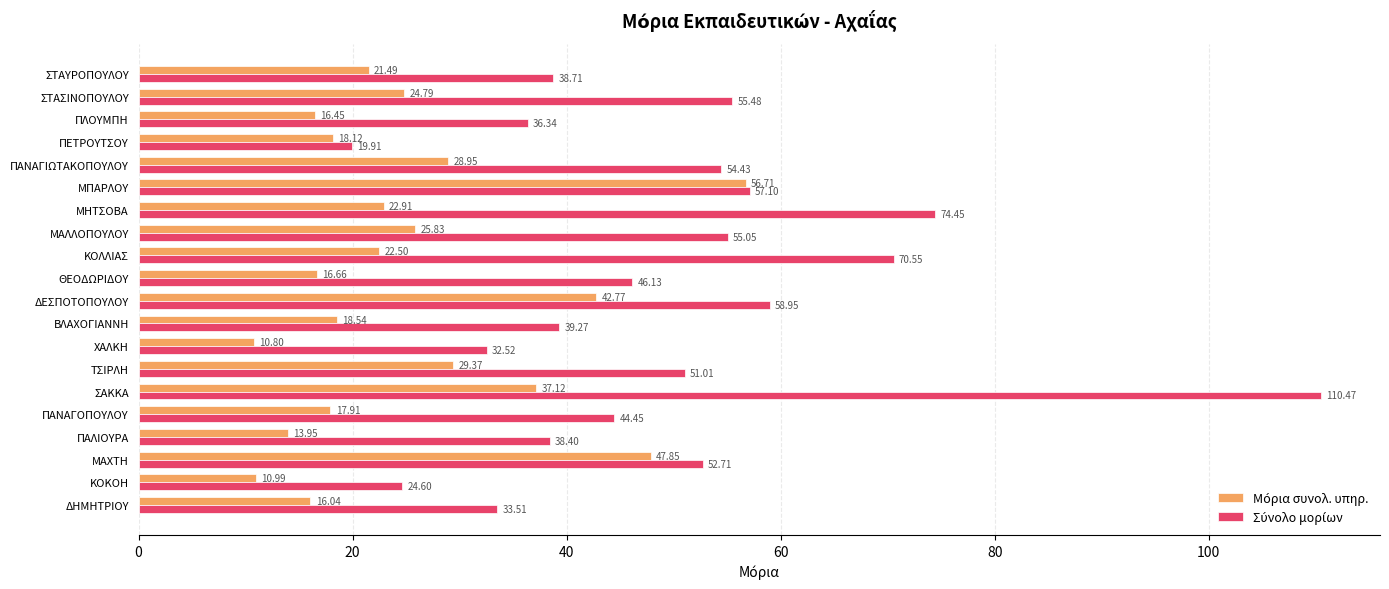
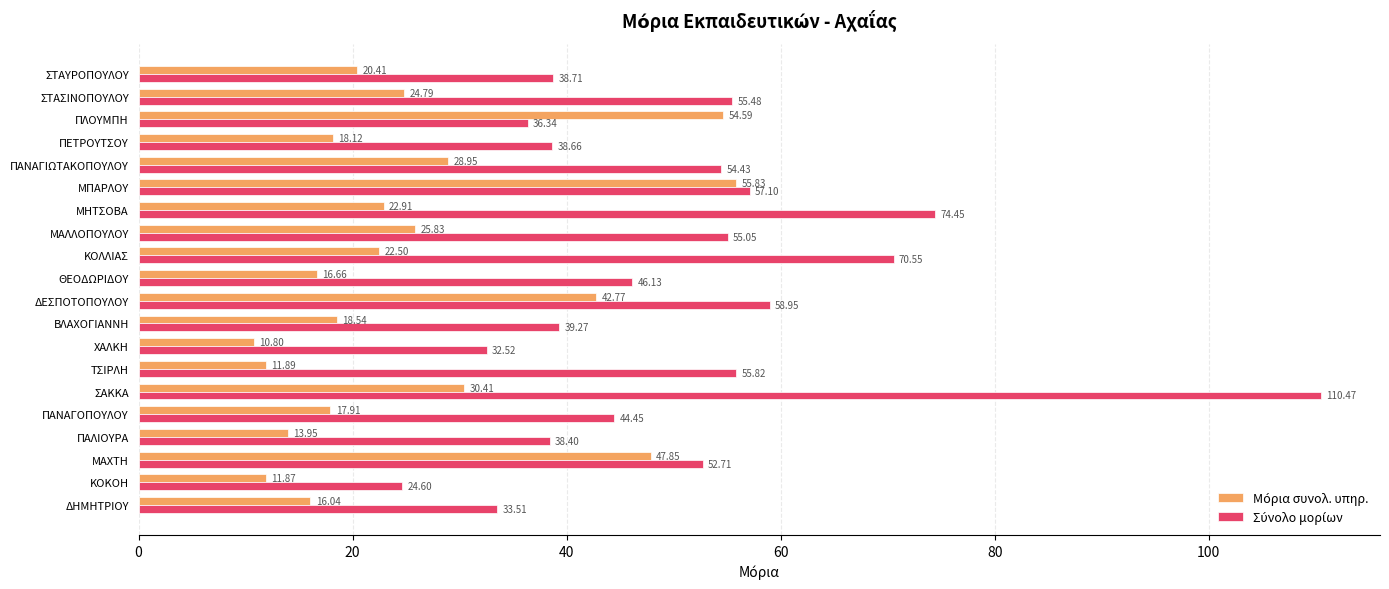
Μόρια συνολ. υπηρ., ΣΤΑΥΡΟΠΟΥΛΟΥ: 21.49 -> 20.41
Μόρια συνολ. υπηρ., ΠΛΟΥΜΠΗ: 16.45 -> 54.59
Σύνολο μορίων, ΠΕΤΡΟΥΤΣΟΥ: 19.91 -> 38.66
Μόρια συνολ. υπηρ., ΜΠΑΡΛΟΥ: 56.71 -> 55.83
Μόρια συνολ. υπηρ., ΤΣΙΡΛΗ: 29.37 -> 11.89
Σύνολο μορίων, ΤΣΙΡΛΗ: 51.01 -> 55.82
Μόρια συνολ. υπηρ., ΣΑΚΚΑ: 37.12 -> 30.41
Μόρια συνολ. υπηρ., ΚΟΚΟΗ: 10.99 -> 11.87
